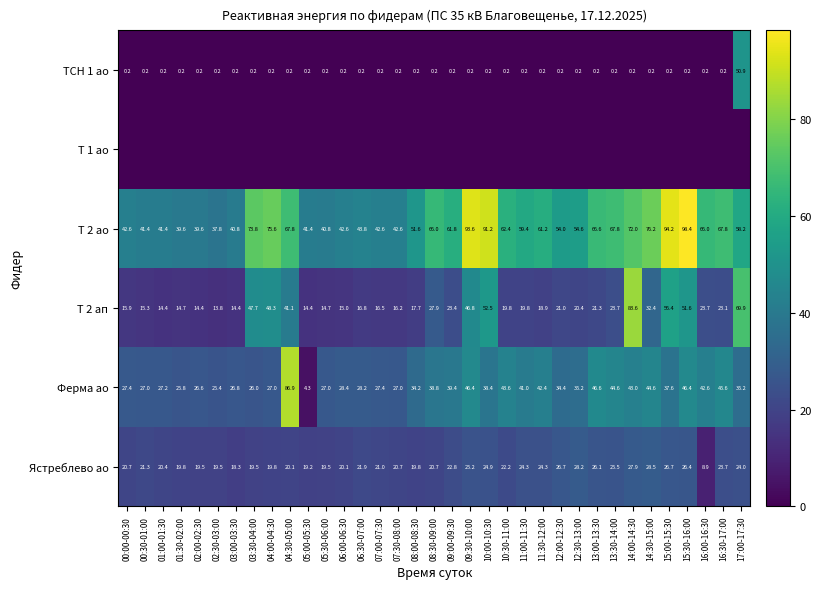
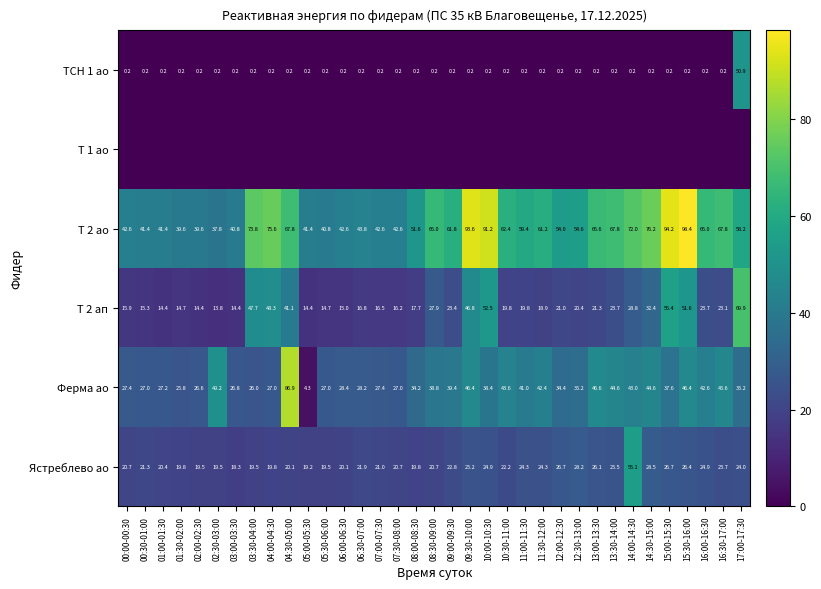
Т 2 ап, 14:00-14:30: 83.6 -> 28.8
Ферма ао, 02:30-03:00: 25.4 -> 49.2
Ястреблево ао, 14:00-14:30: 27.9 -> 55.1
Ястреблево ао, 16:00-16:30: 8.9 -> 24.9
